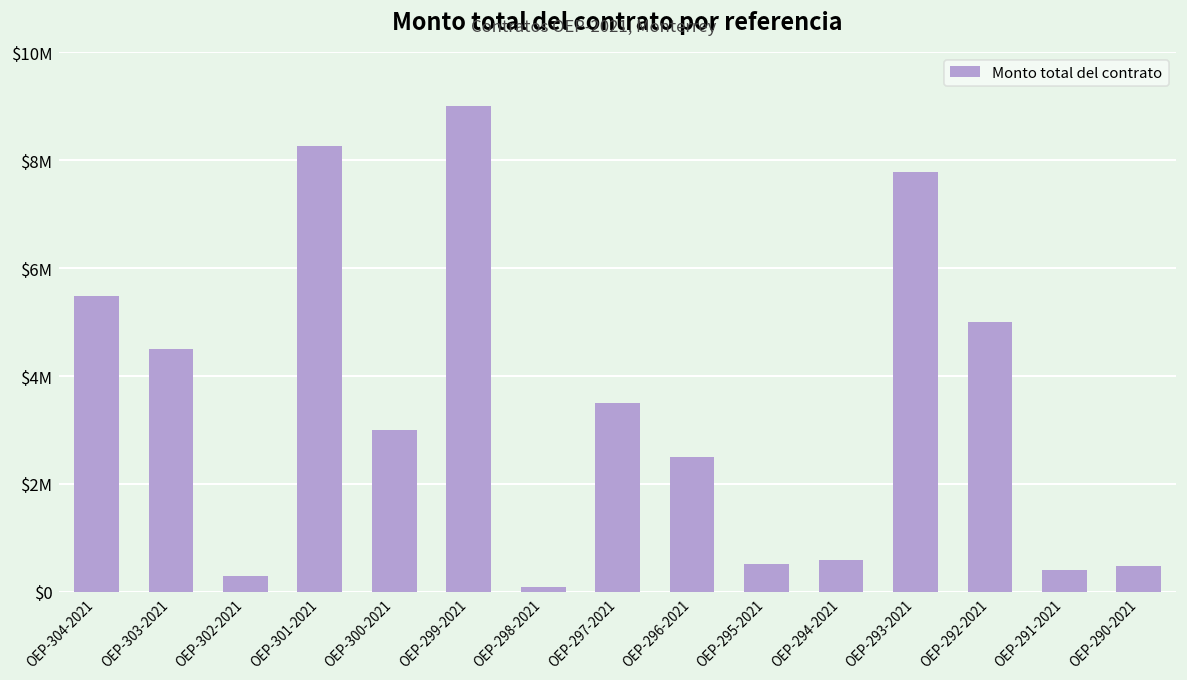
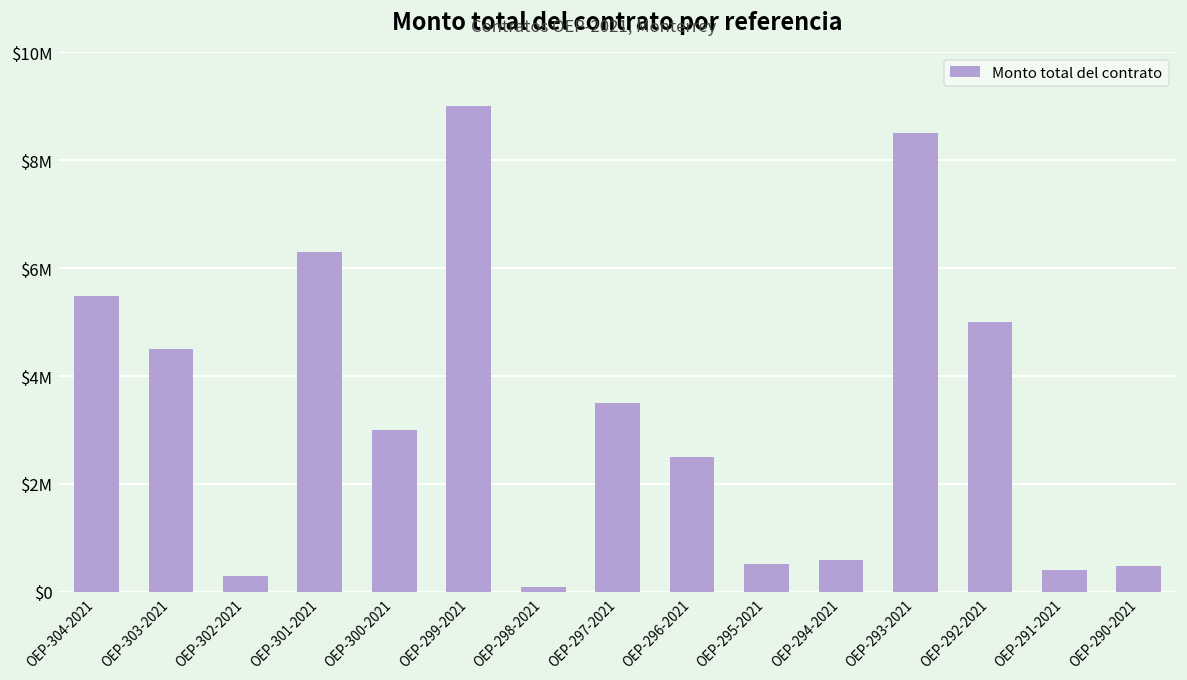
OEP-301-2021: $8300000 -> $6300000
OEP-293-2021: $7800000 -> $8500000
